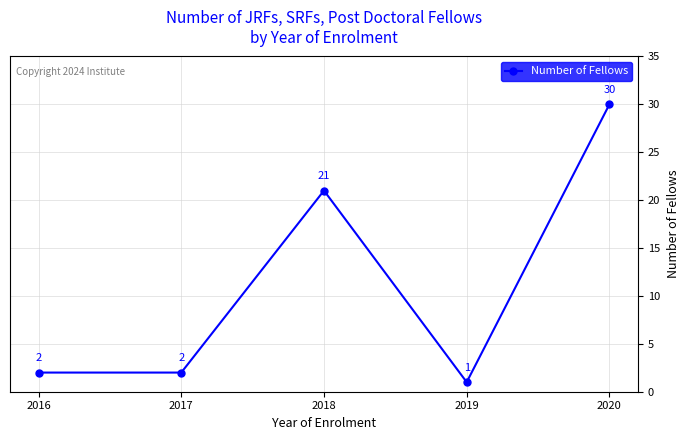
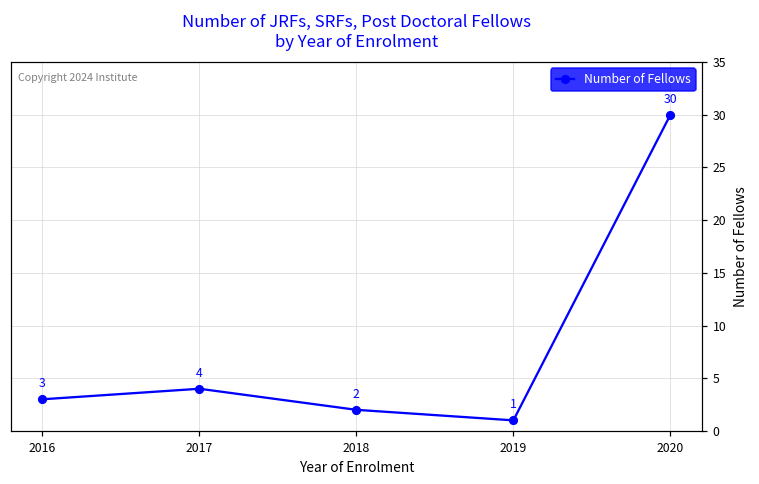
2016: 2 -> 3
2017: 2 -> 4
2018: 21 -> 2
